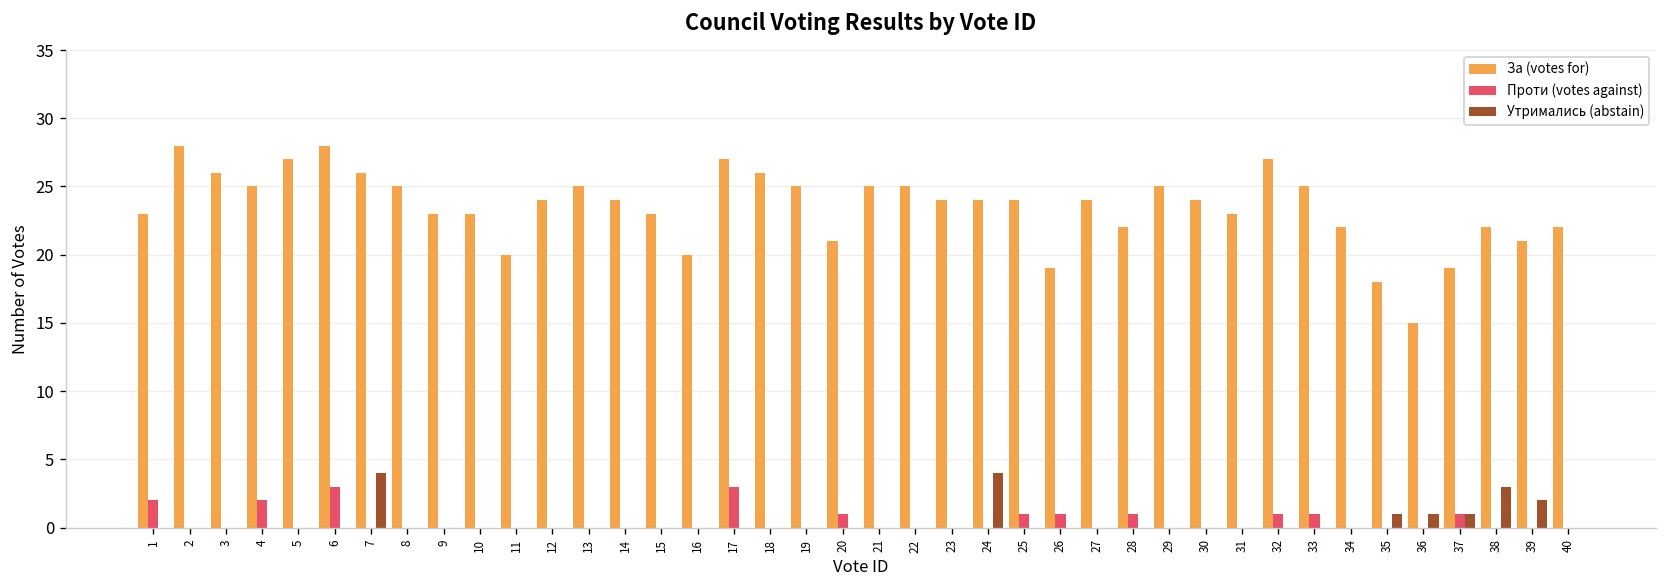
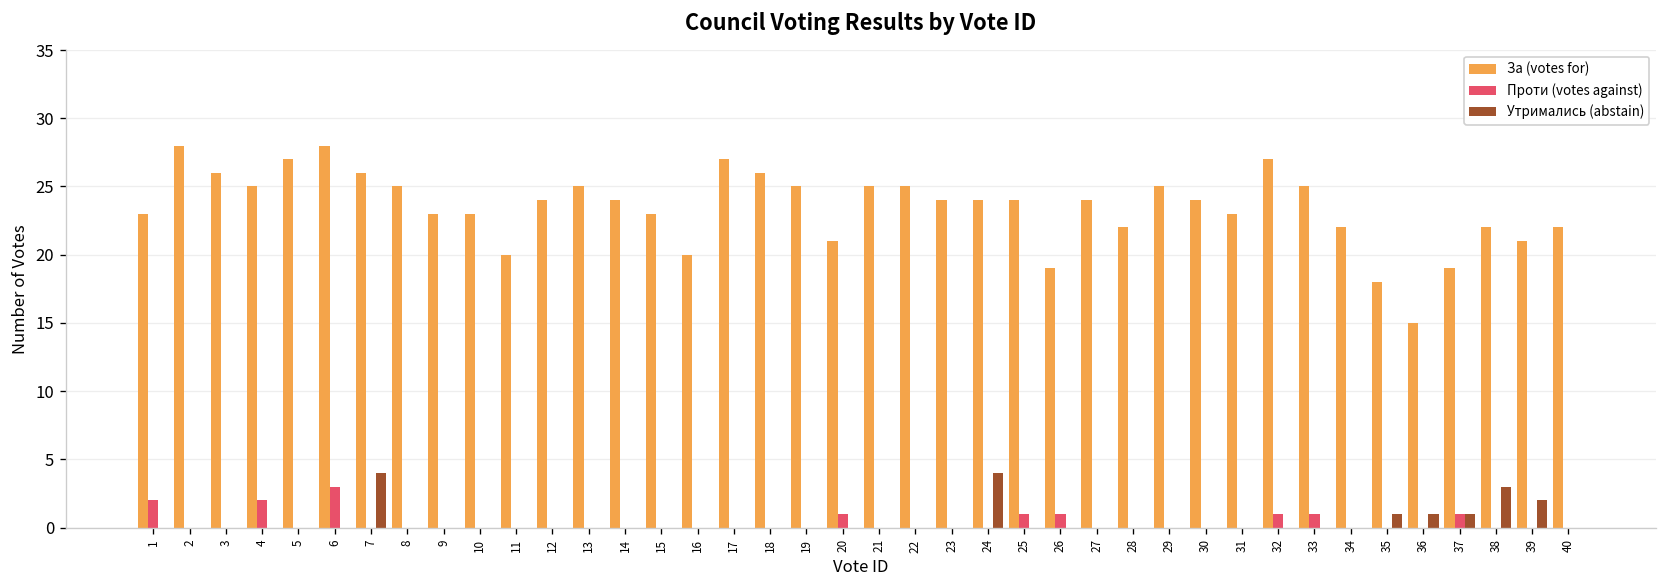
Проти (votes against), 17: 3 -> 0
Проти (votes against), 28: 1 -> 0
